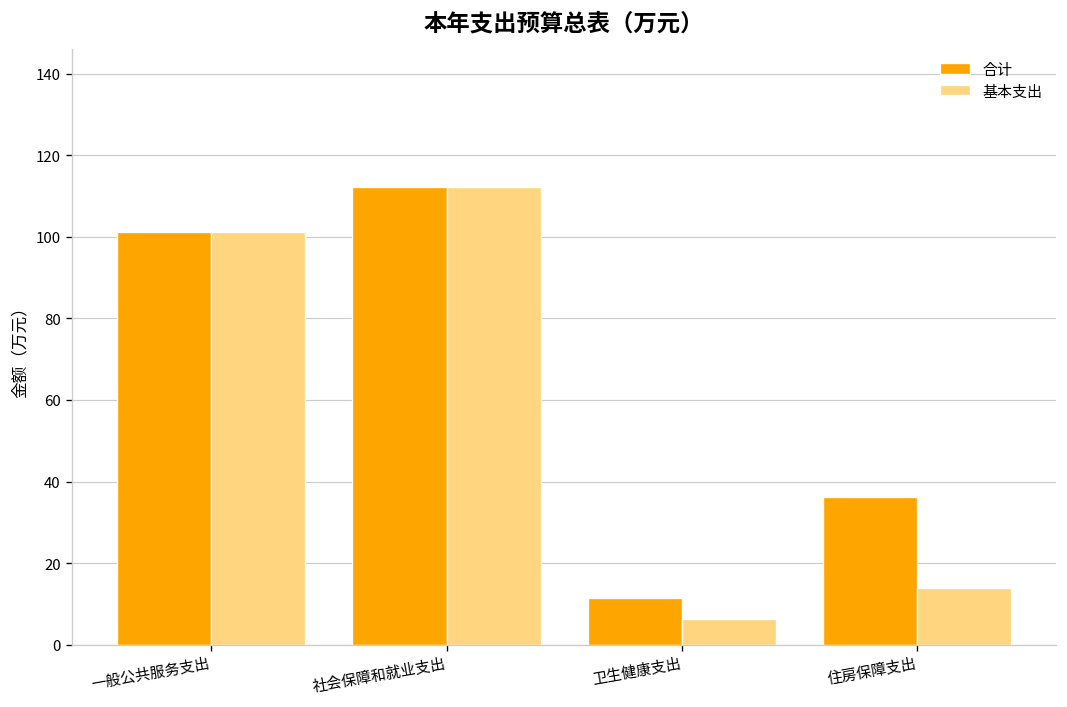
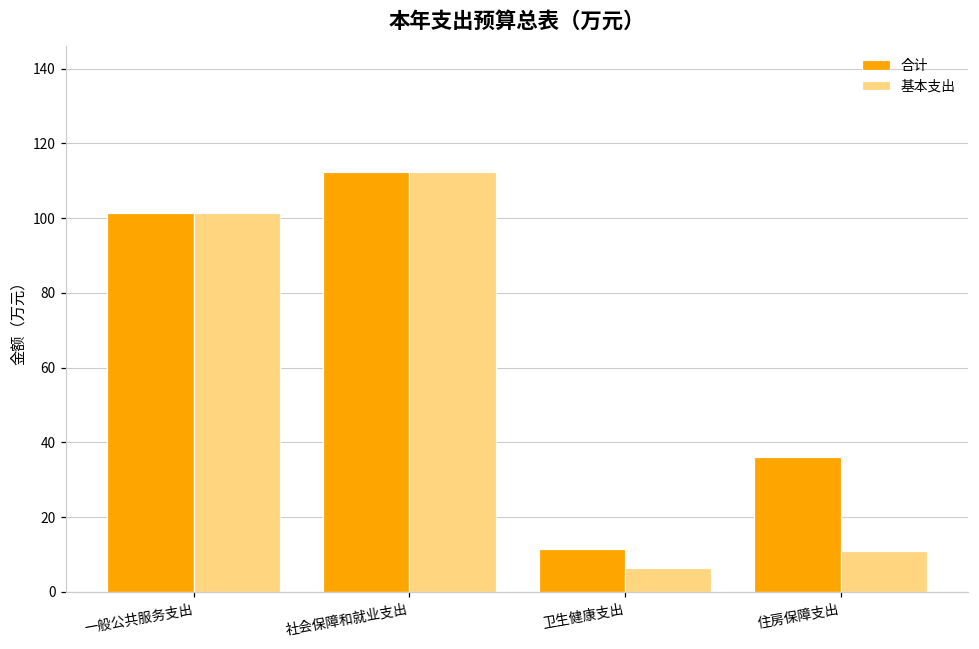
基本支出, 住房保障支出: 14 -> 11
